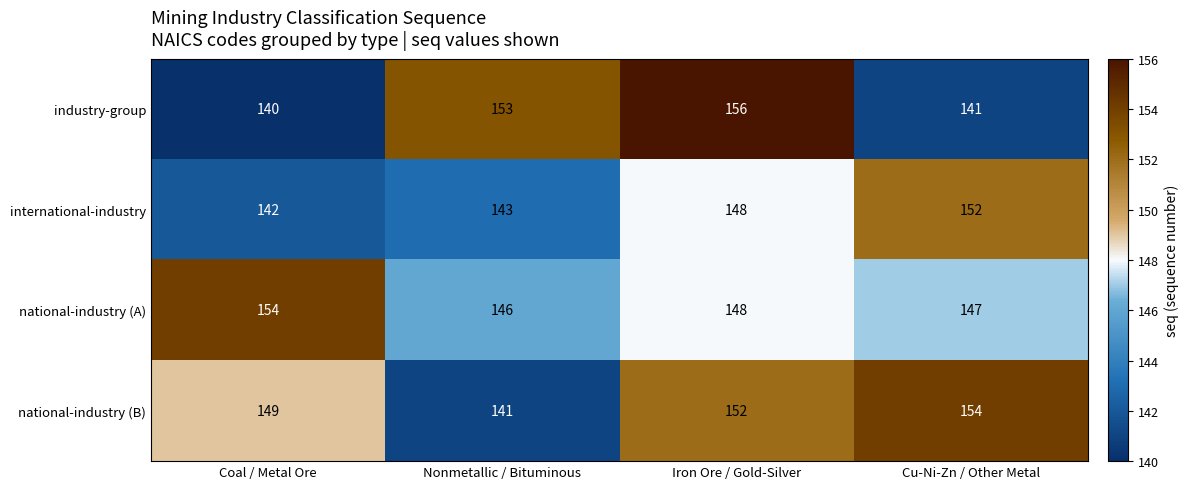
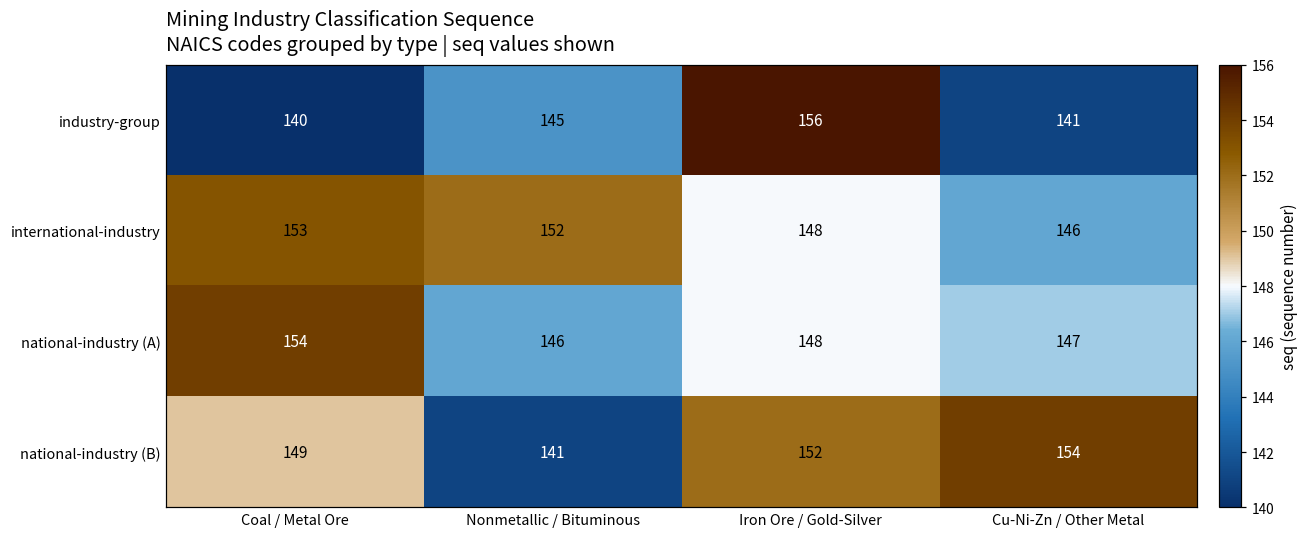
industry-group, Nonmetallic / Bituminous: 153 -> 145
international-industry, Coal / Metal Ore: 142 -> 153
international-industry, Nonmetallic / Bituminous: 143 -> 152
international-industry, Cu-Ni-Zn / Other Metal: 152 -> 146
